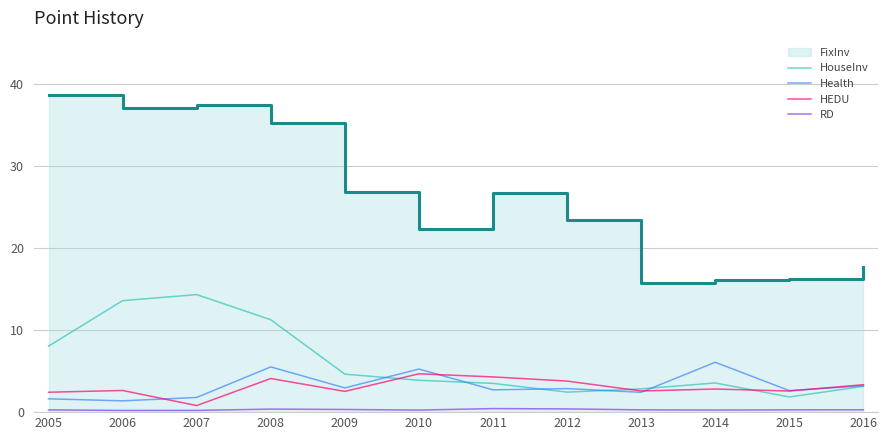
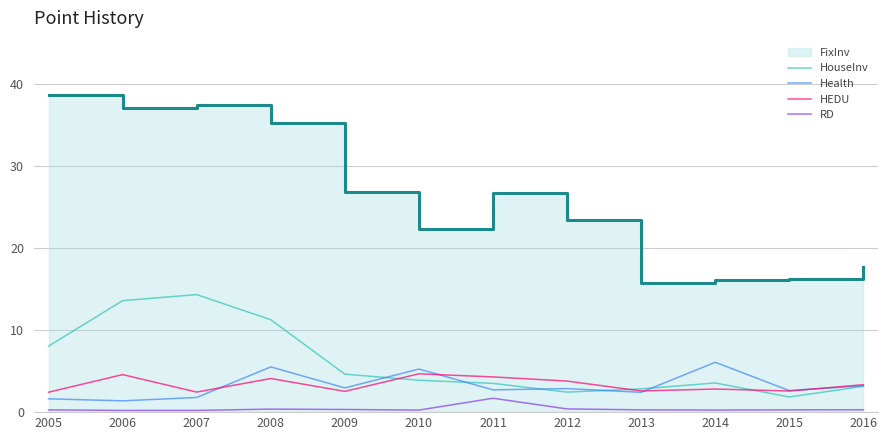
HEDU, 2006: 3 -> 5
HEDU, 2007: 1 -> 2
RD, 2011: 0 -> 2
